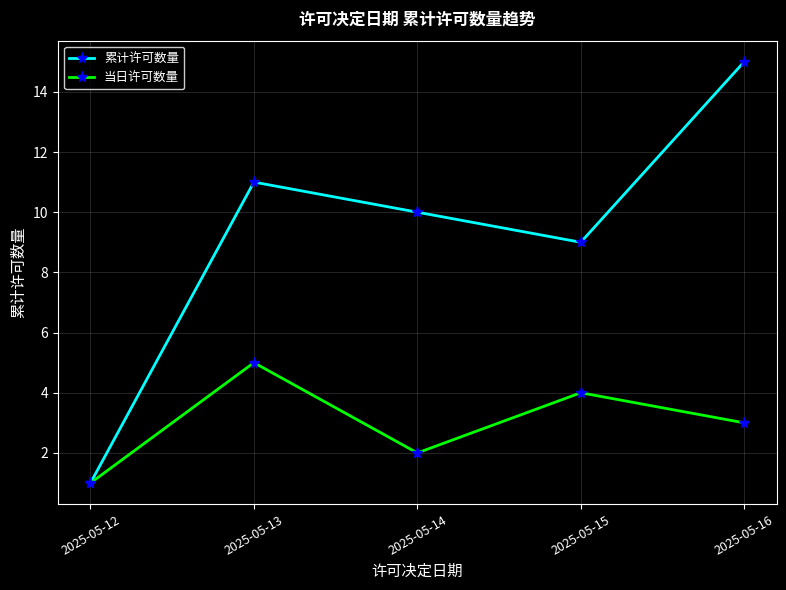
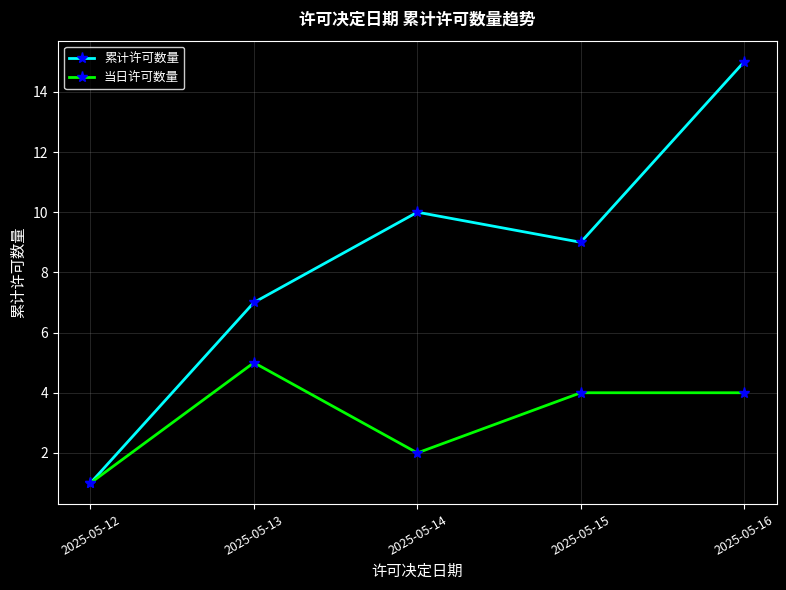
累计许可数量, 2025-05-13: 11 -> 7
当日许可数量, 2025-05-16: 3 -> 4
